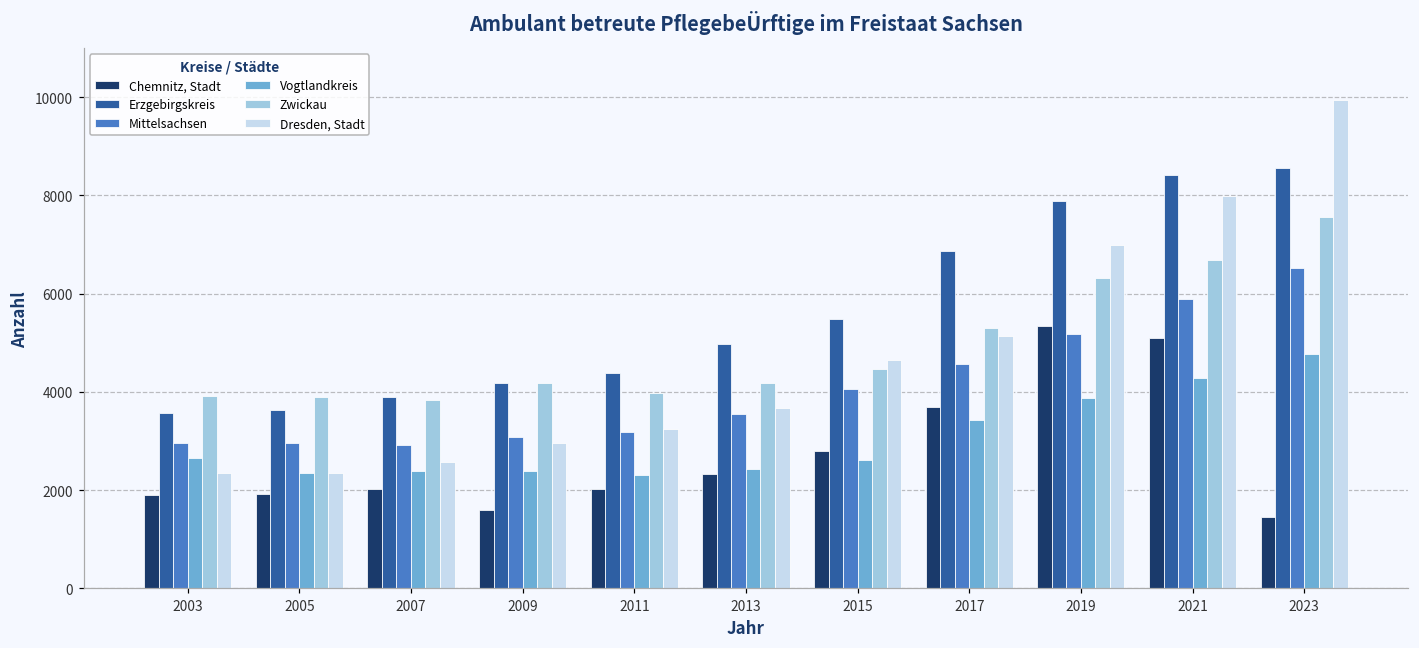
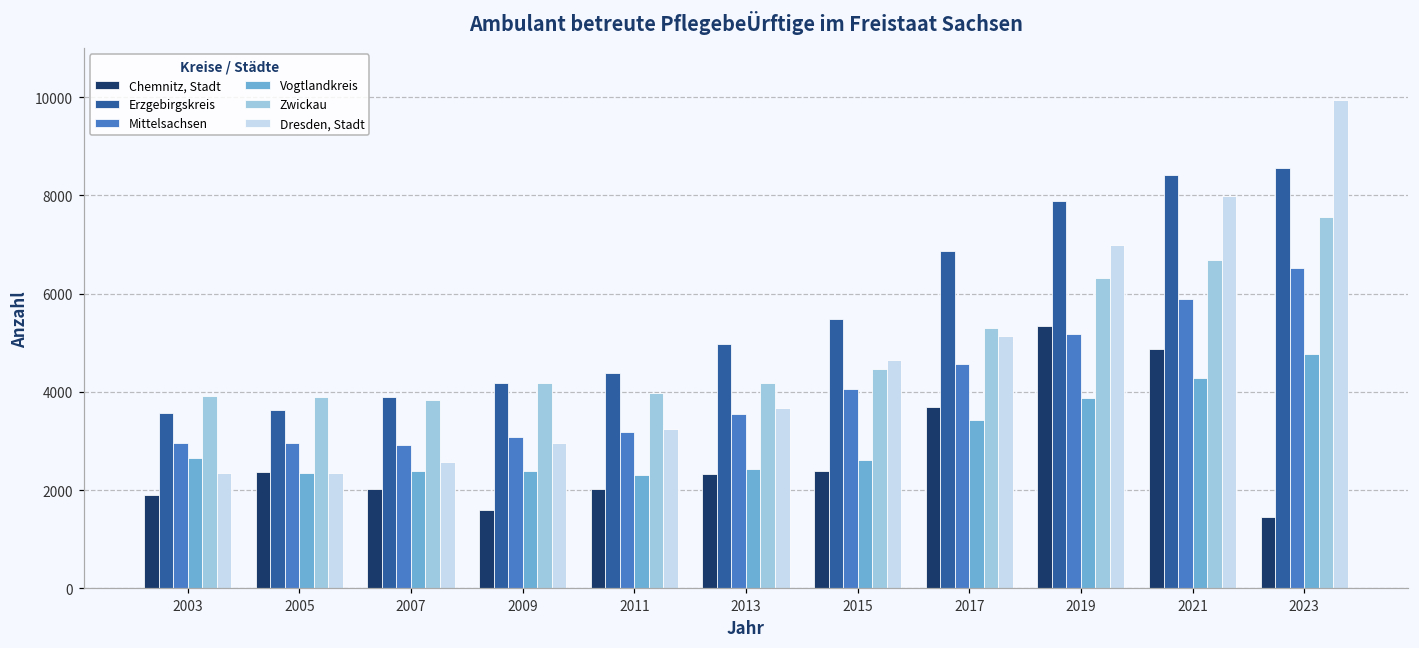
Chemnitz, Stadt, 2005: 1900 -> 2400
Chemnitz, Stadt, 2015: 2800 -> 2400
Chemnitz, Stadt, 2021: 5100 -> 4900
